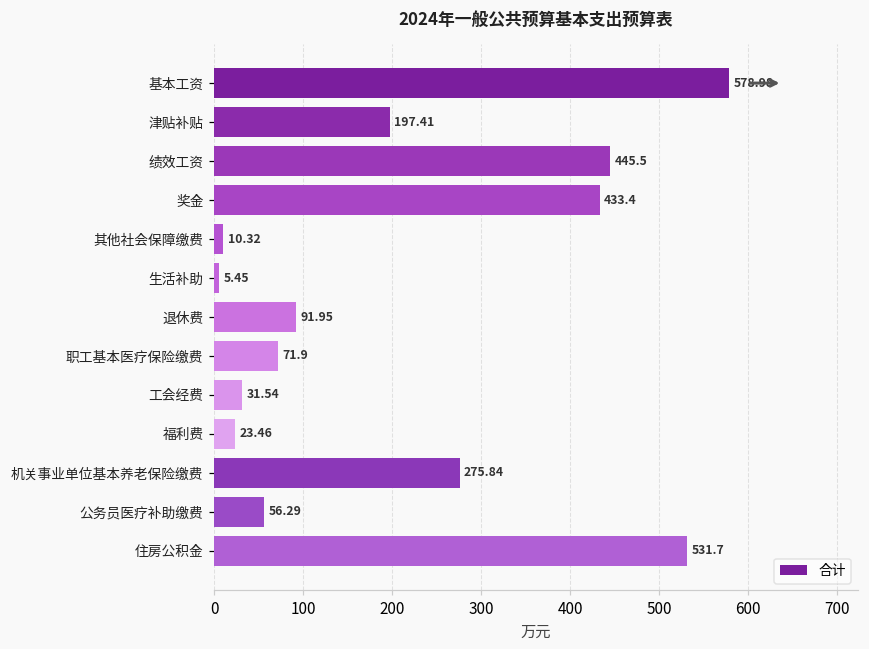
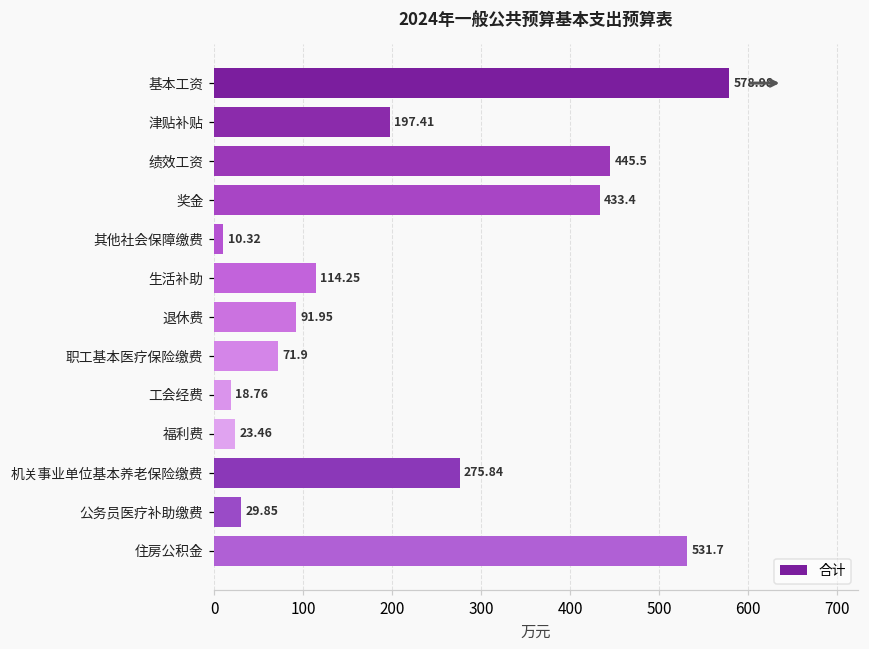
生活补助: 5.45 -> 114.25
工会经费: 31.54 -> 18.76
公务员医疗补助缴费: 56.29 -> 29.85
